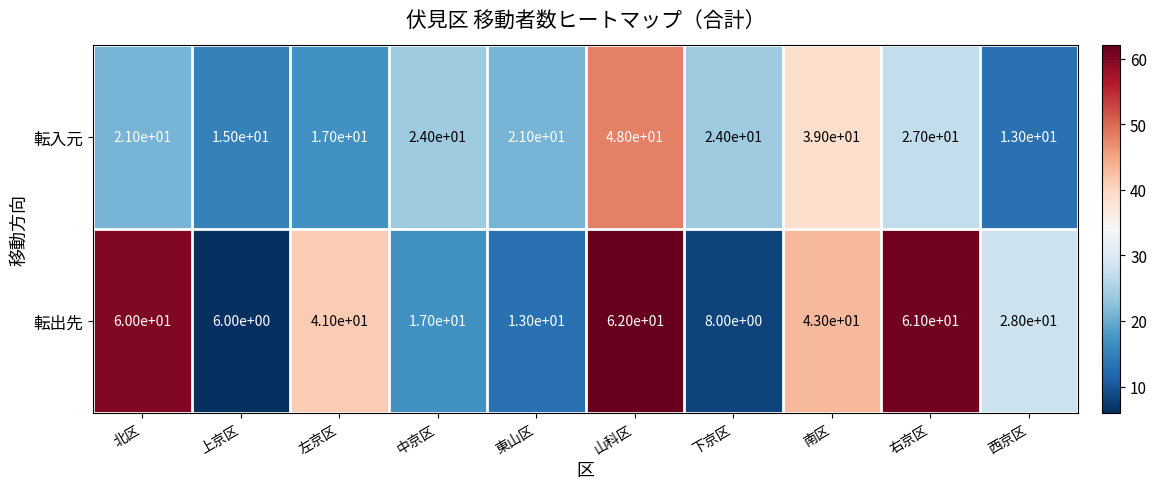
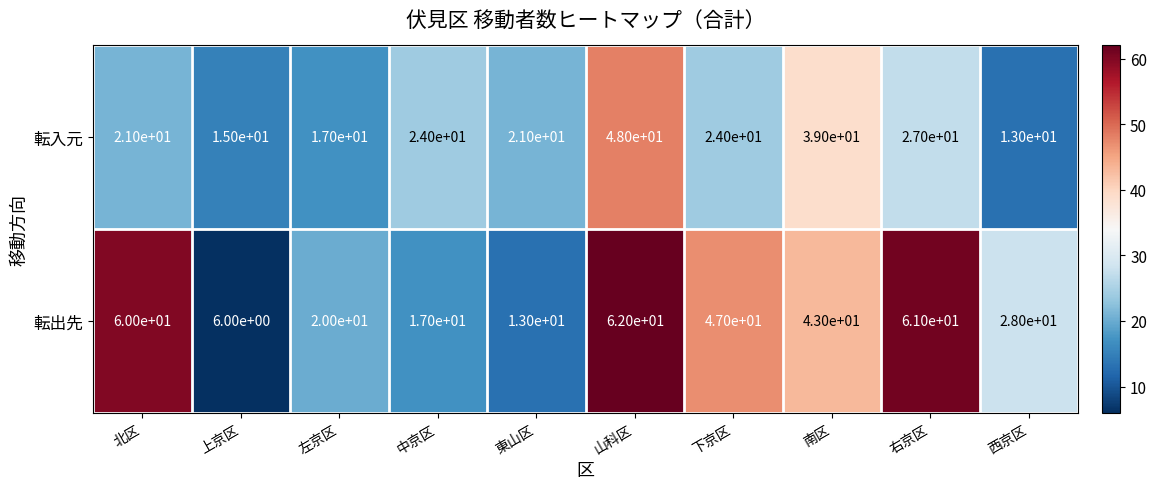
転出先, 左京区: 4.10e+01 -> 2.00e+01
転出先, 下京区: 8.00e+00 -> 4.70e+01
